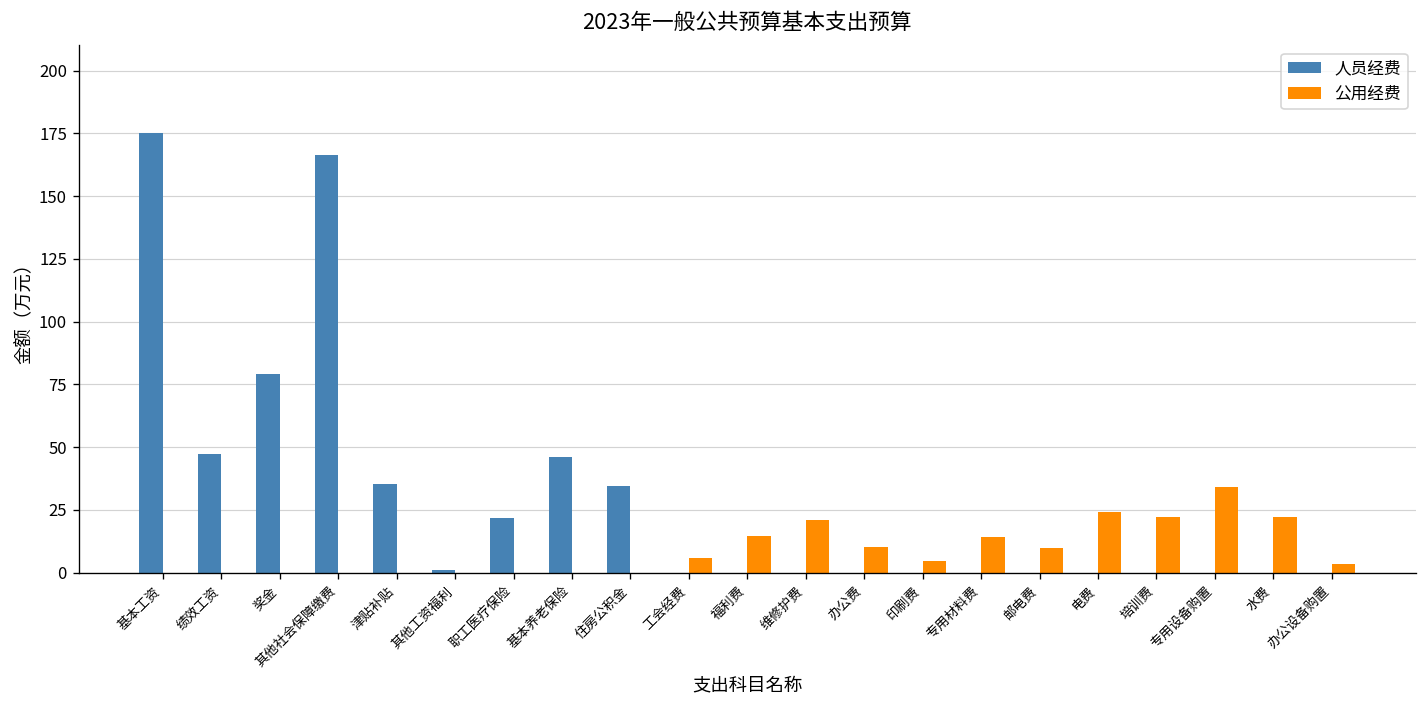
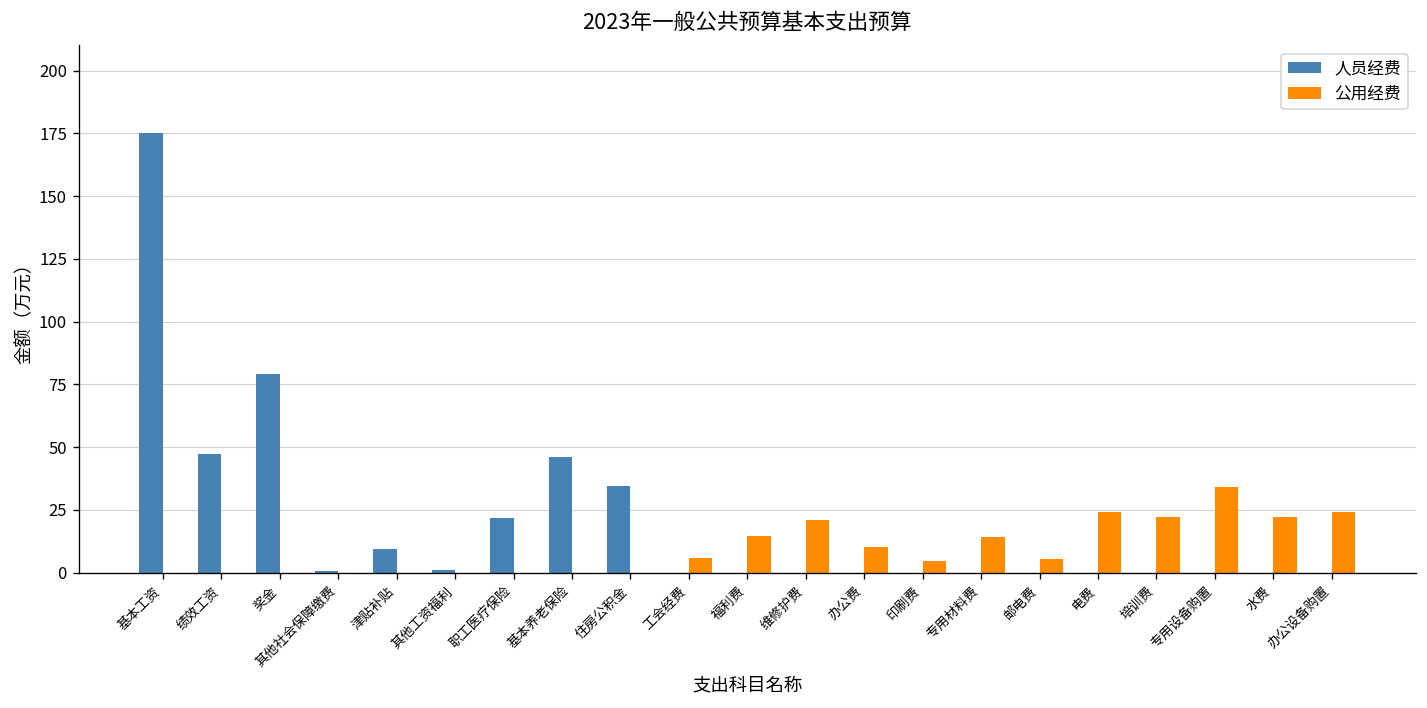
人员经费, 其他社会保障缴费: 166 -> 1
人员经费, 津贴补贴: 35 -> 10
公用经费, 邮电费: 10 -> 6
公用经费, 办公设备购置: 4 -> 24
